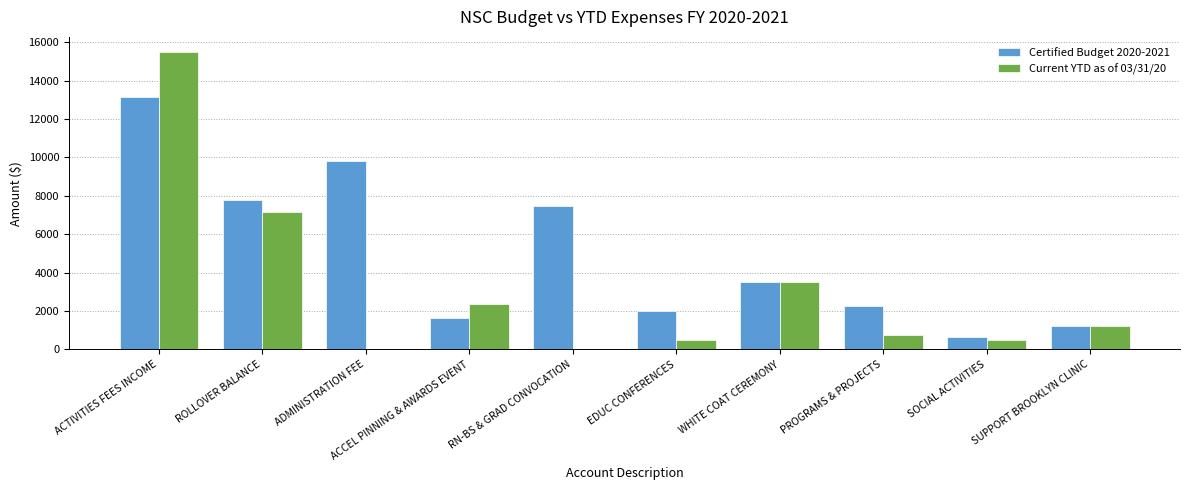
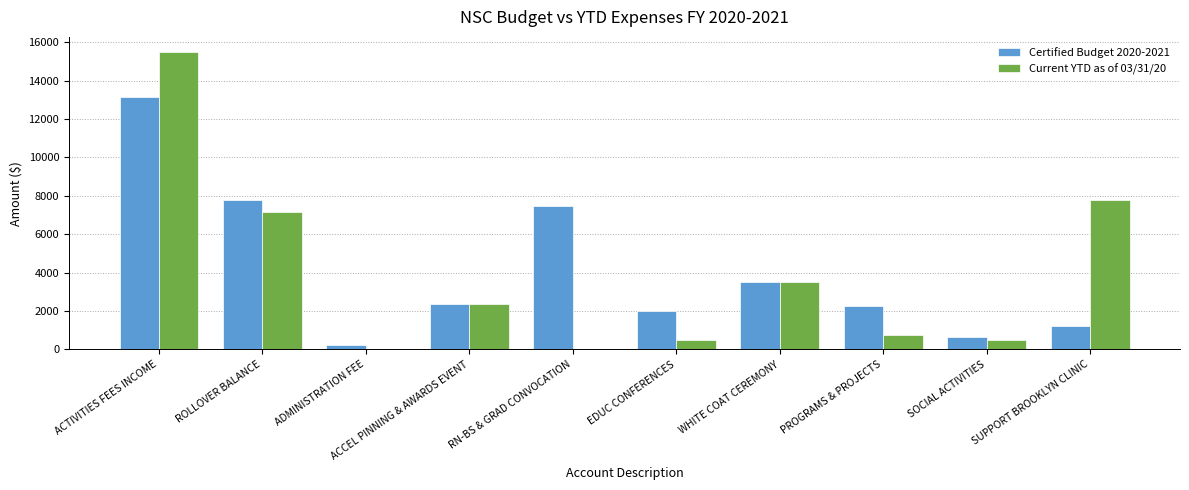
Certified Budget 2020-2021, ADMINISTRATION FEE: 9800 -> 200
Certified Budget 2020-2021, ACCEL PINNING & AWARDS EVENT: 1600 -> 2300
Current YTD as of 03/31/20, SUPPORT BROOKLYN CLINIC: 1200 -> 7800
